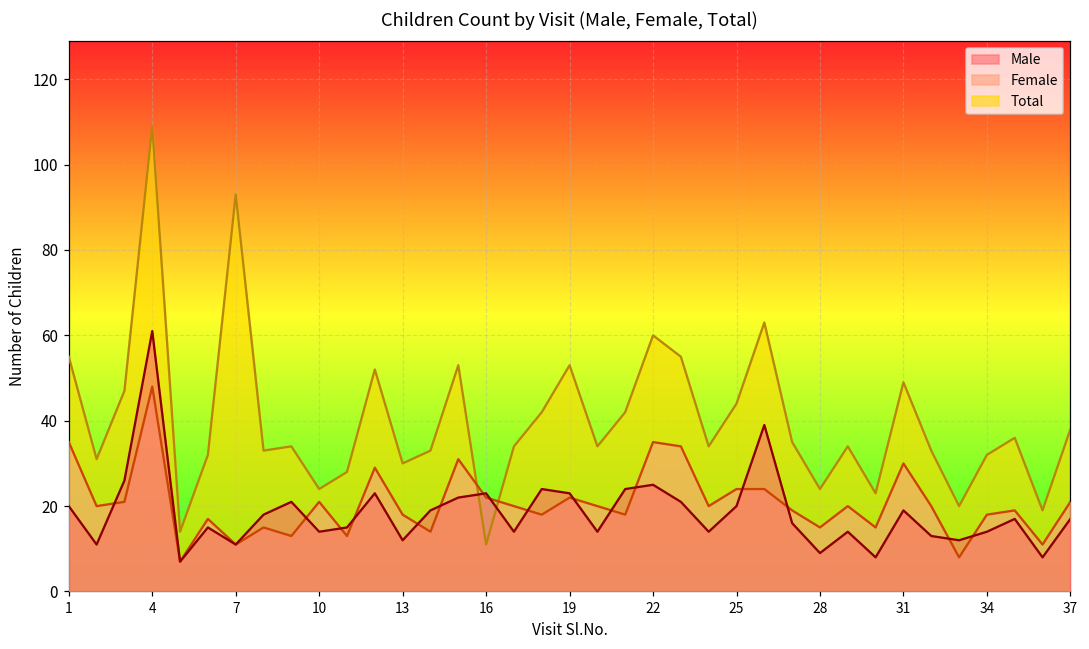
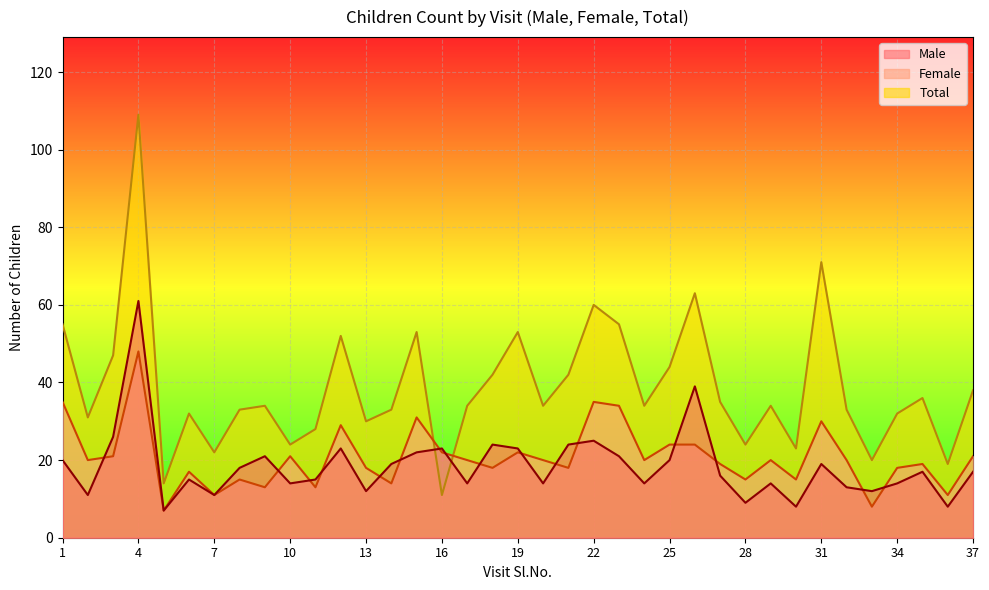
Total, 7: 93 -> 22
Total, 31: 49 -> 71
